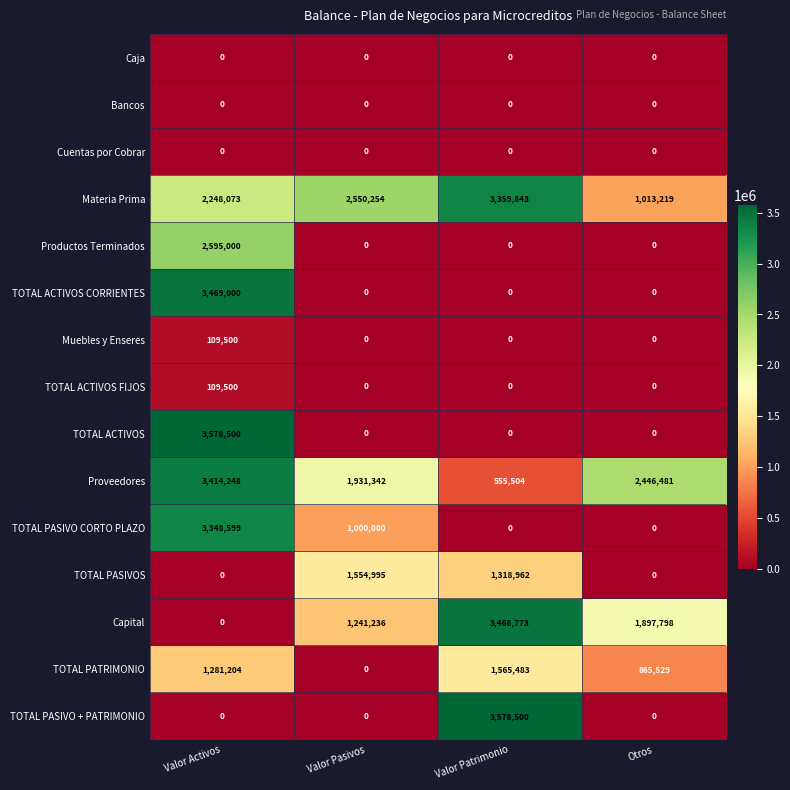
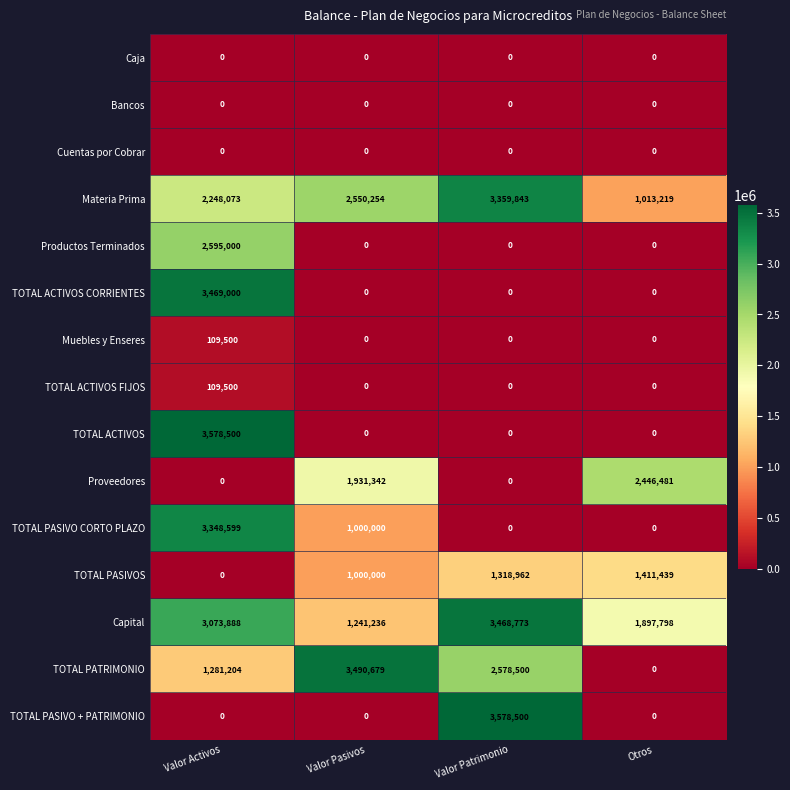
Proveedores, Valor Activos: 3,414,248 -> 0
Proveedores, Valor Patrimonio: 555,504 -> 0
TOTAL PASIVOS, Valor Pasivos: 1,554,995 -> 1,000,000
TOTAL PASIVOS, Otros: 0 -> 1,411,439
Capital, Valor Activos: 0 -> 3,073,888
TOTAL PATRIMONIO, Valor Pasivos: 0 -> 3,490,679
TOTAL PATRIMONIO, Valor Patrimonio: 1,565,483 -> 2,578,500
TOTAL PATRIMONIO, Otros: 865,529 -> 0
